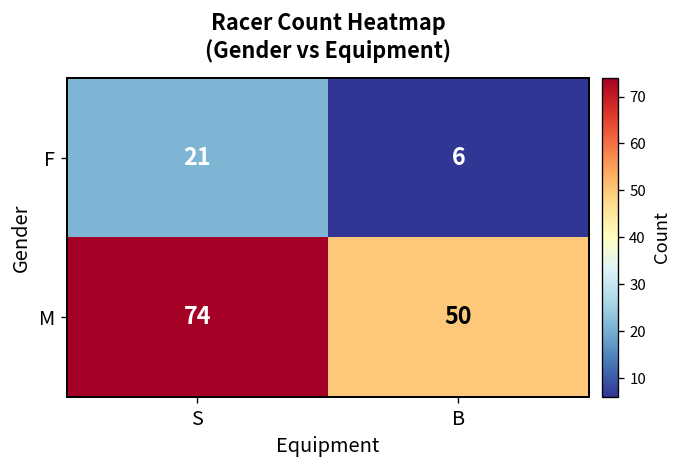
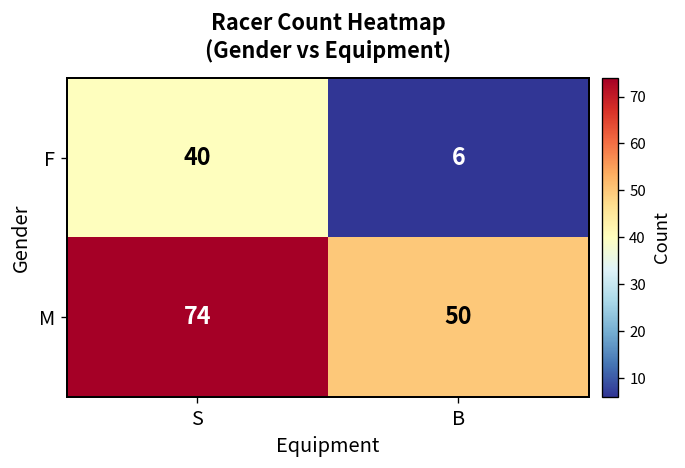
F, S: 21 -> 40
